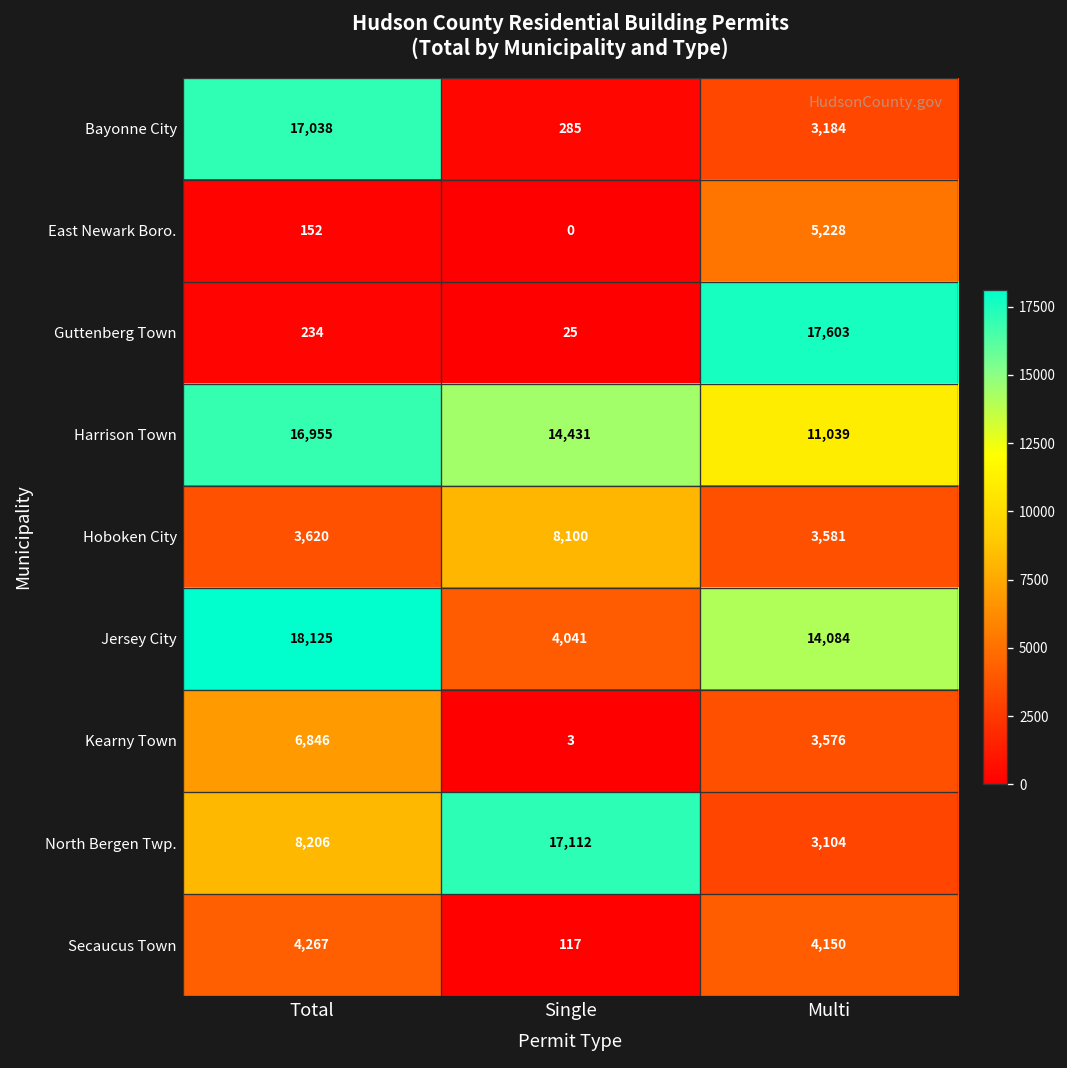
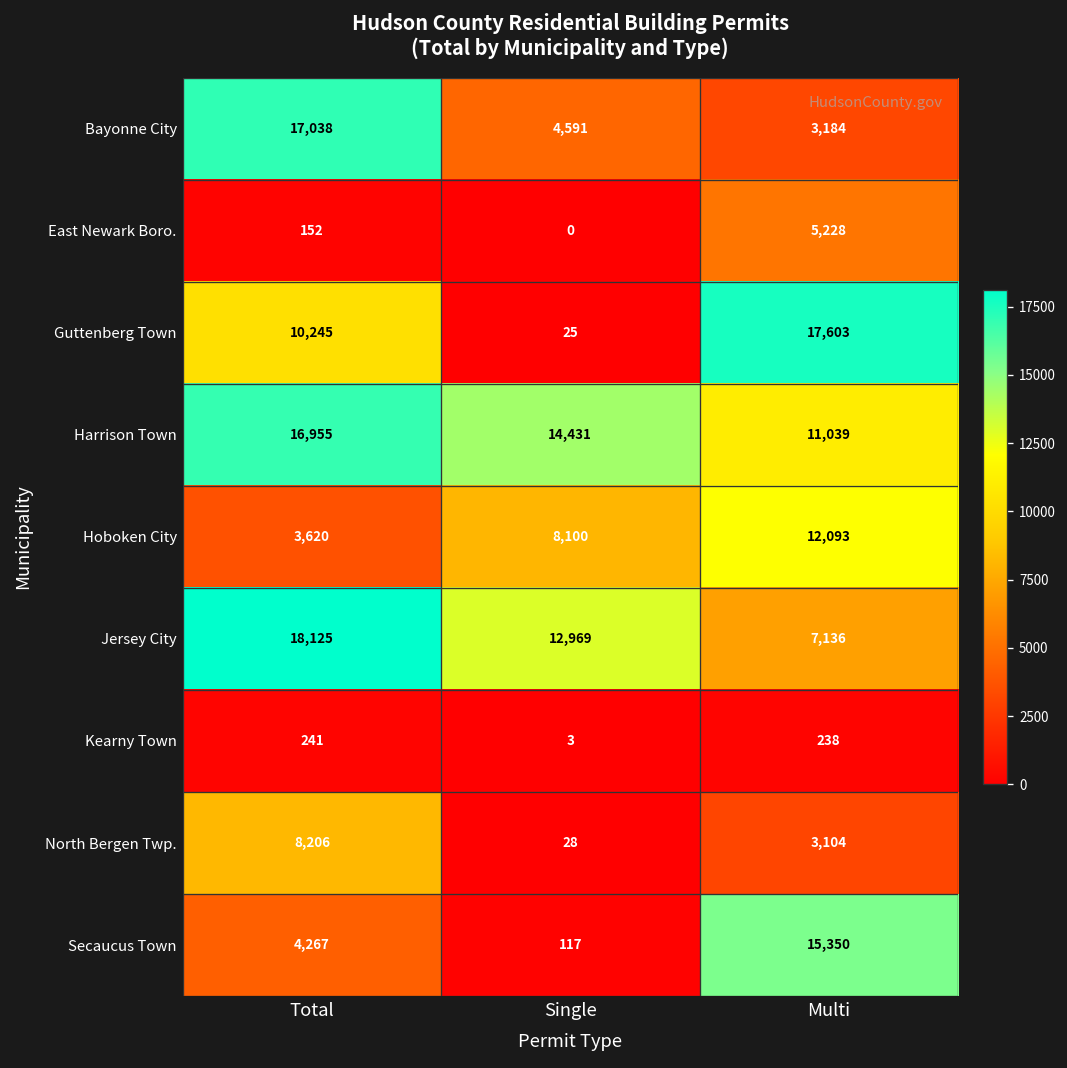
Bayonne City, Single: 285 -> 4,591
Guttenberg Town, Total: 234 -> 10,245
Hoboken City, Multi: 3,581 -> 12,093
Jersey City, Single: 4,041 -> 12,969
Jersey City, Multi: 14,084 -> 7,136
Kearny Town, Total: 6,846 -> 241
Kearny Town, Multi: 3,576 -> 238
North Bergen Twp., Single: 17,112 -> 28
Secaucus Town, Multi: 4,150 -> 15,350
